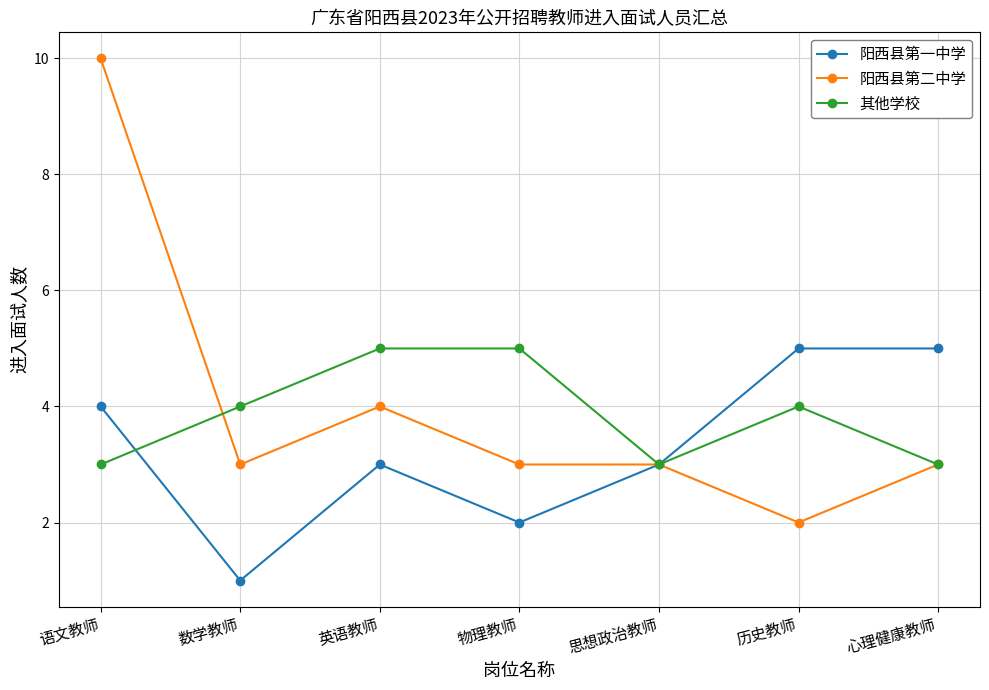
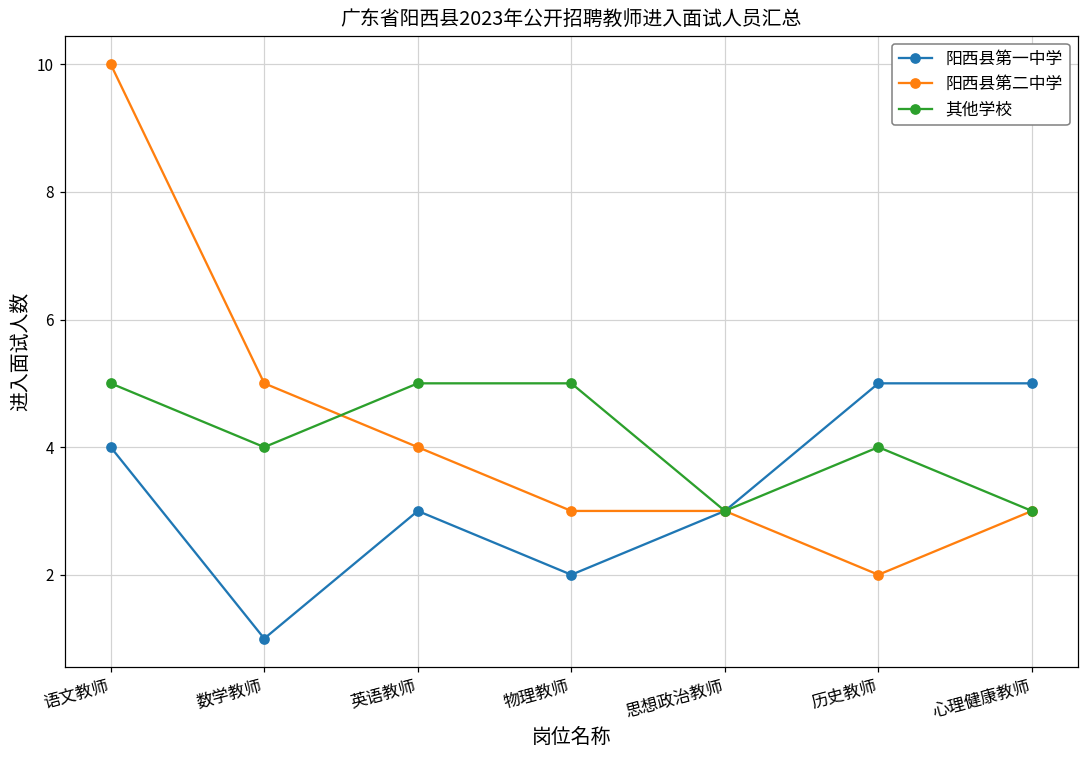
其他学校, 语文教师: 3 -> 5
阳西县第二中学, 数学教师: 3 -> 5
